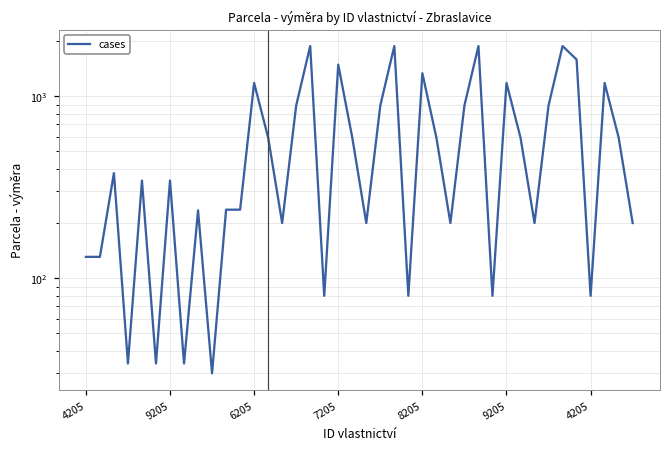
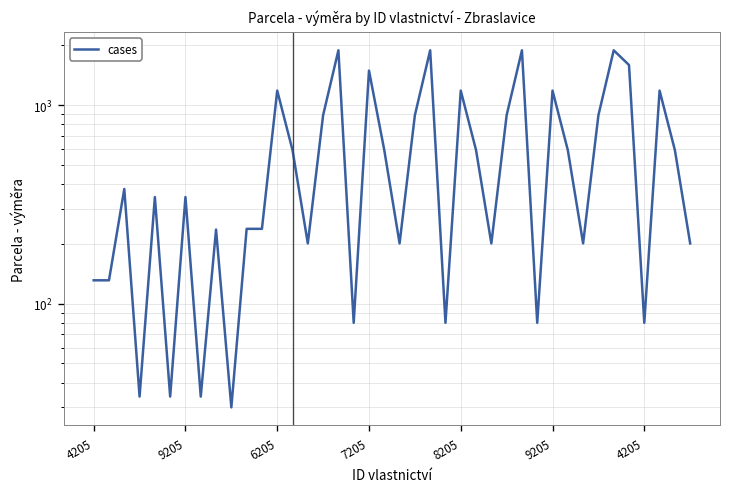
8205: 1300 -> 1200
